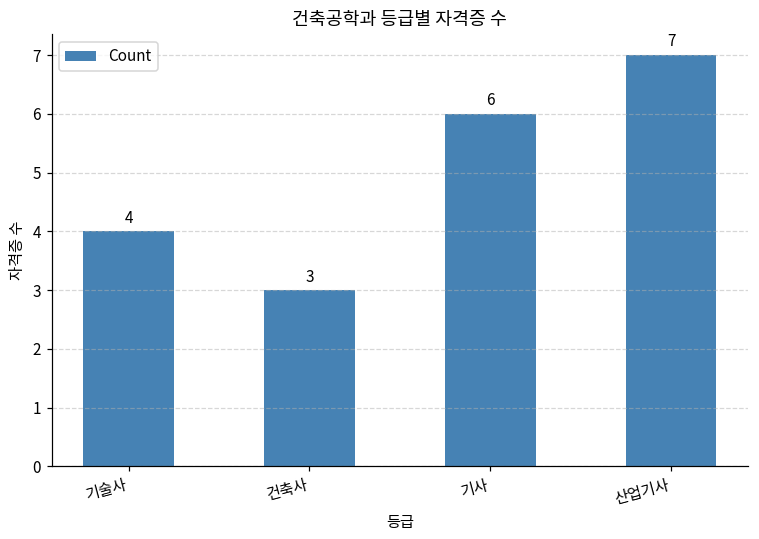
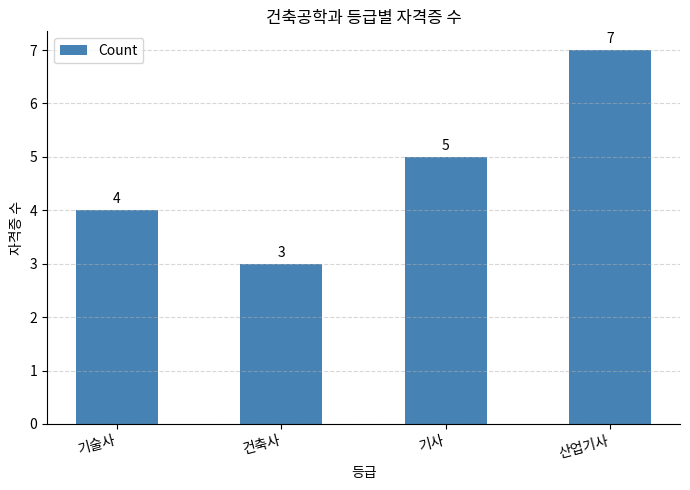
기사: 6 -> 5
